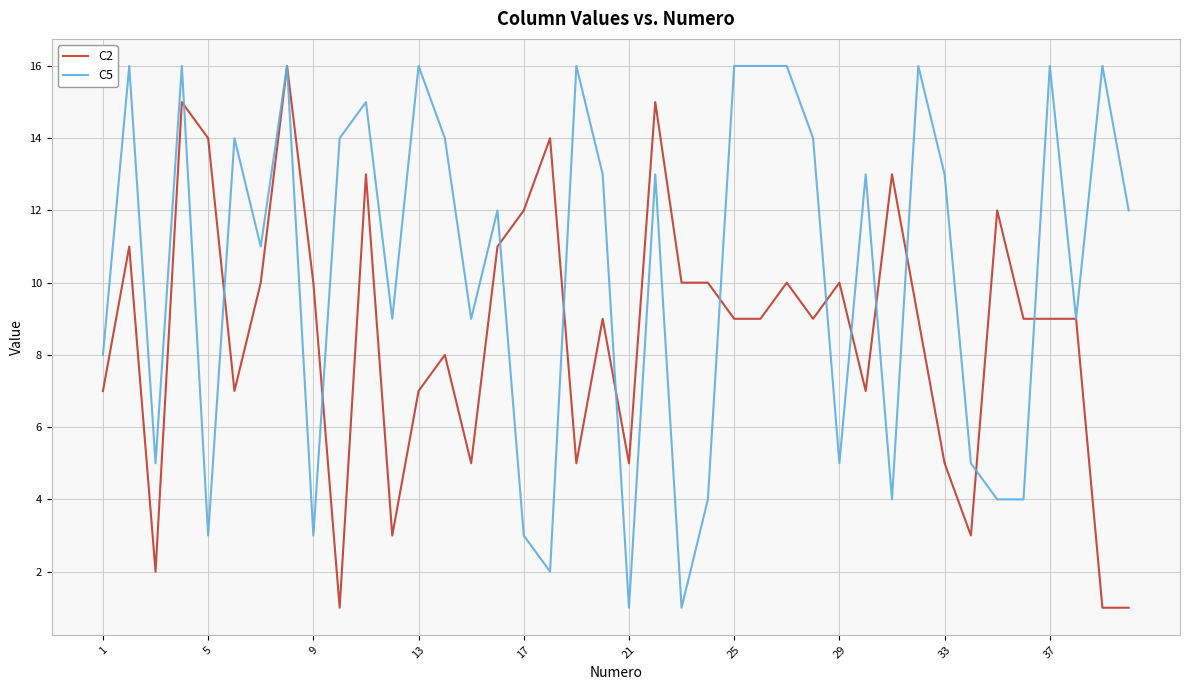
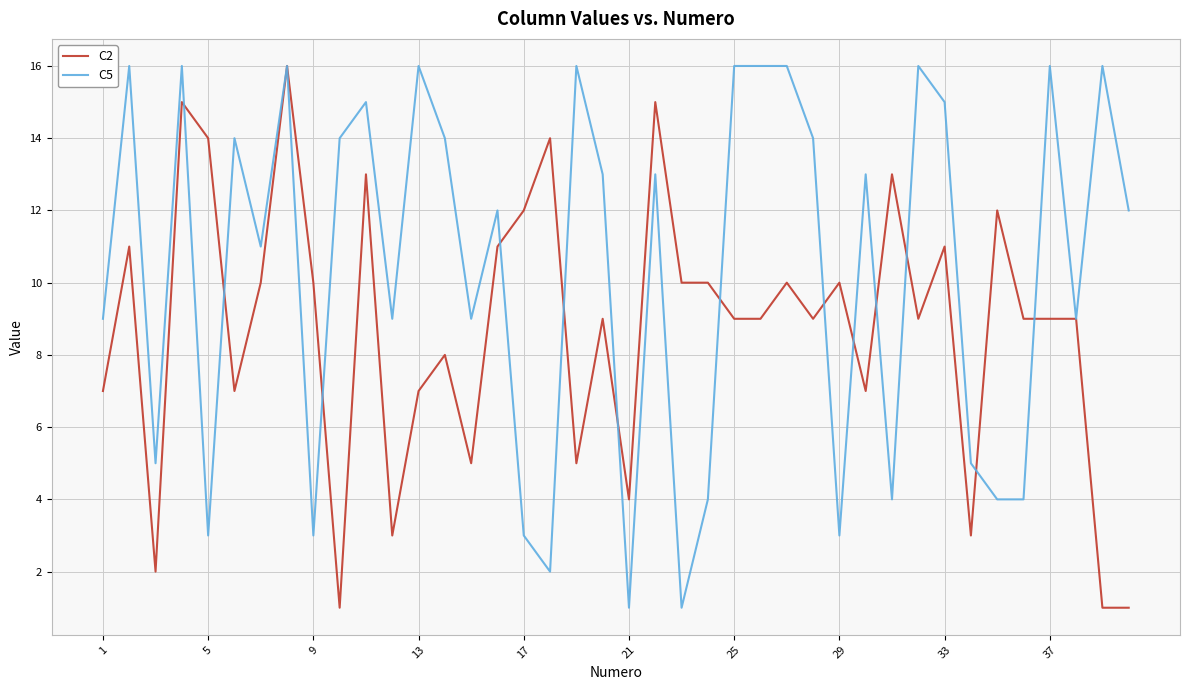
C5, 1: 8 -> 9
C2, 21: 5 -> 4
C5, 29: 5 -> 3
C2, 33: 5 -> 11
C5, 33: 13 -> 15
